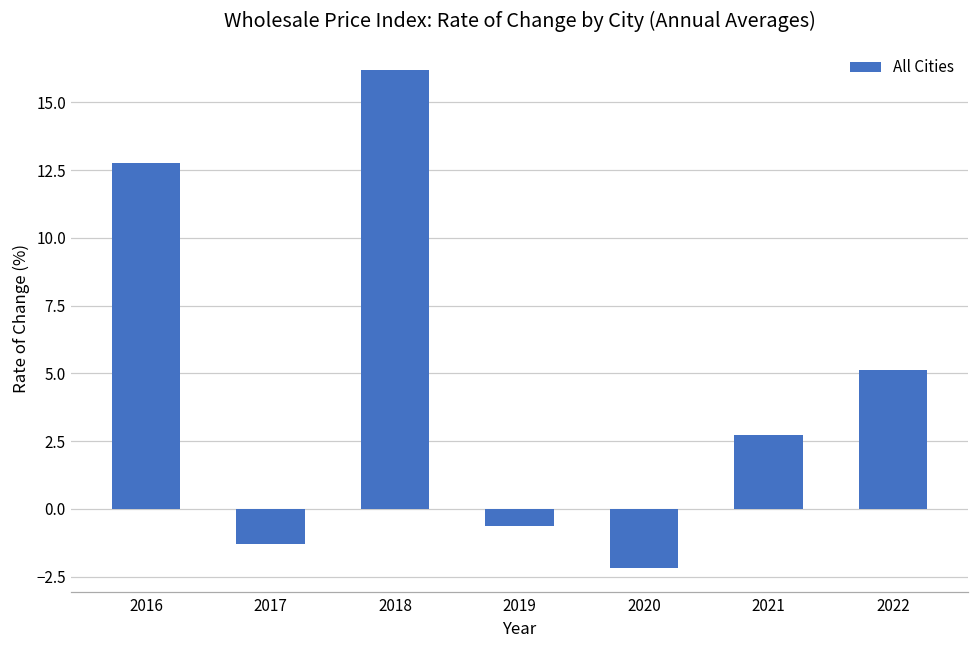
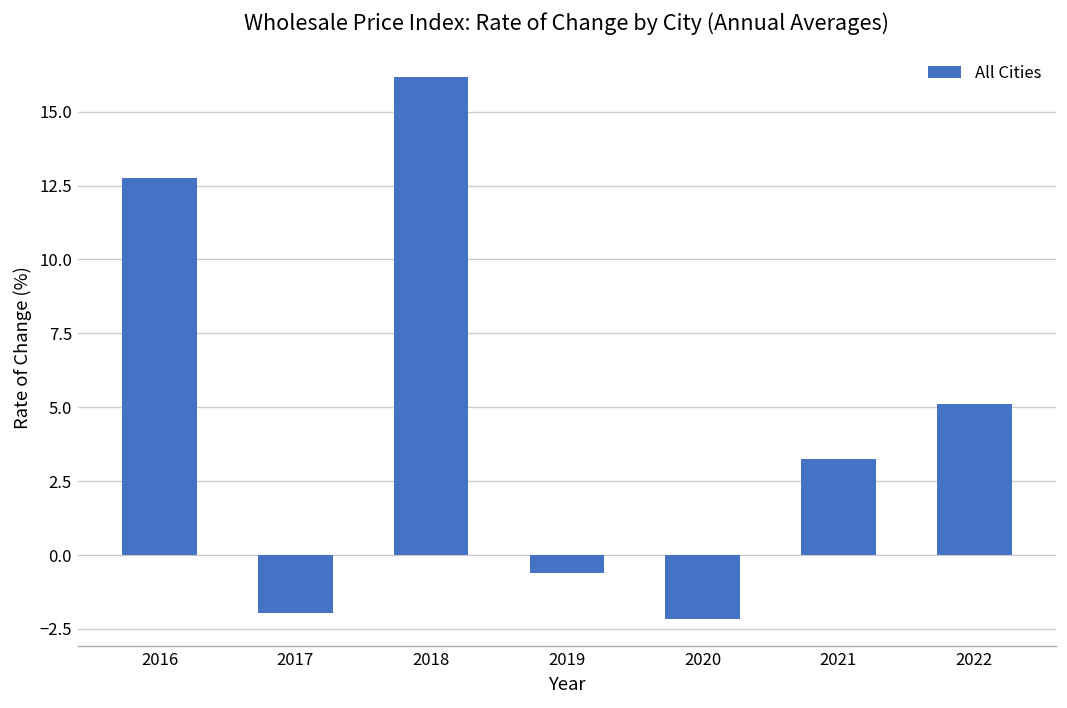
2017: -1.3 -> -2.0
2021: 2.7 -> 3.3
